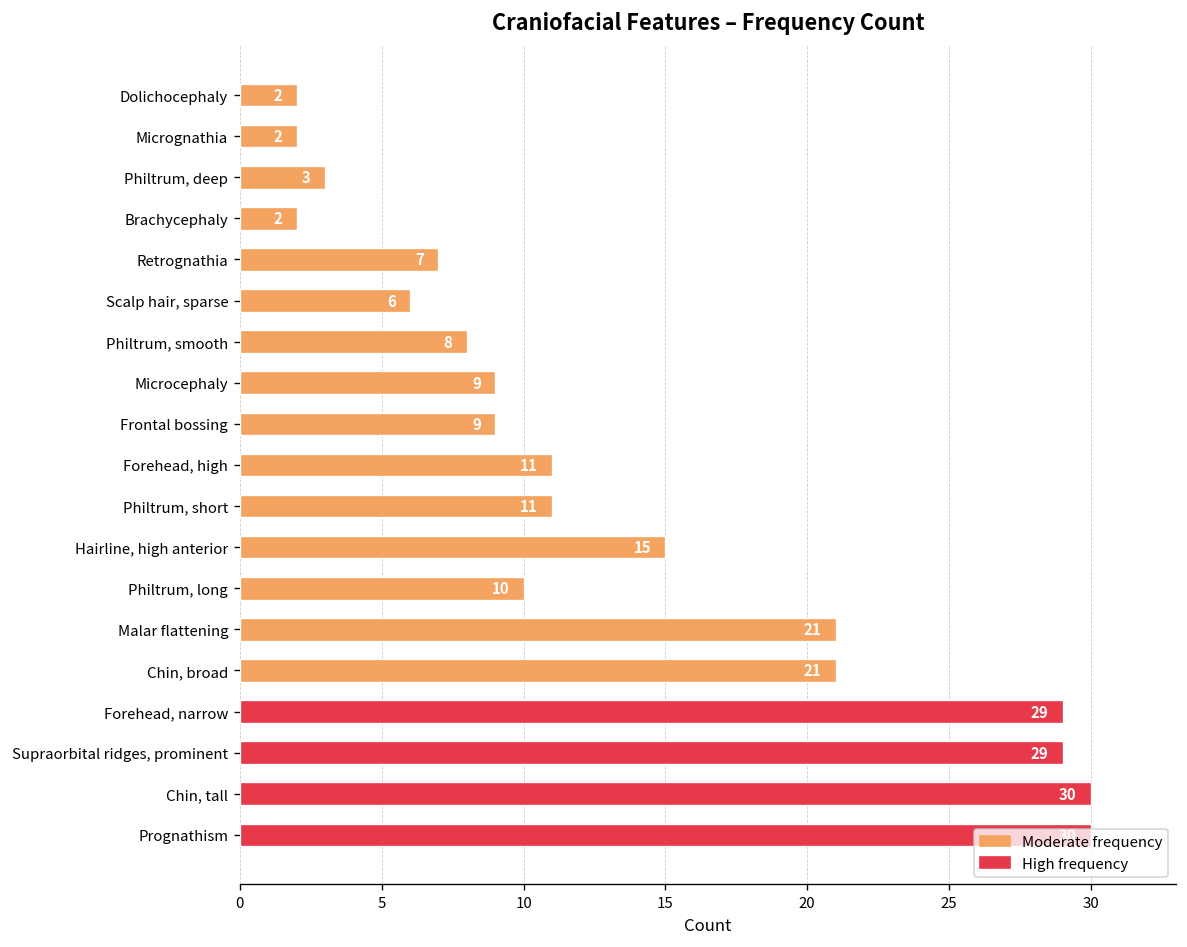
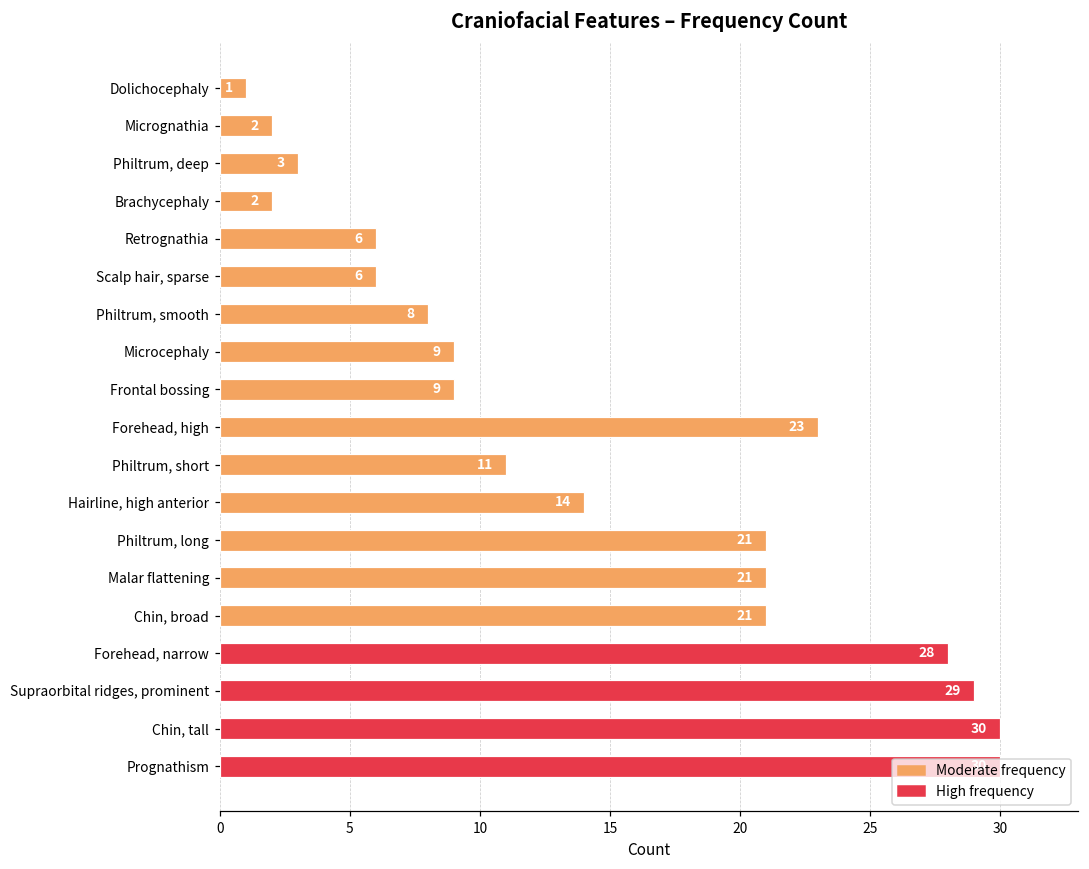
Dolichocephaly: 2 -> 1
Retrognathia: 7 -> 6
Forehead, high: 11 -> 23
Hairline, high anterior: 15 -> 14
Philtrum, long: 10 -> 21
Forehead, narrow: 29 -> 28
